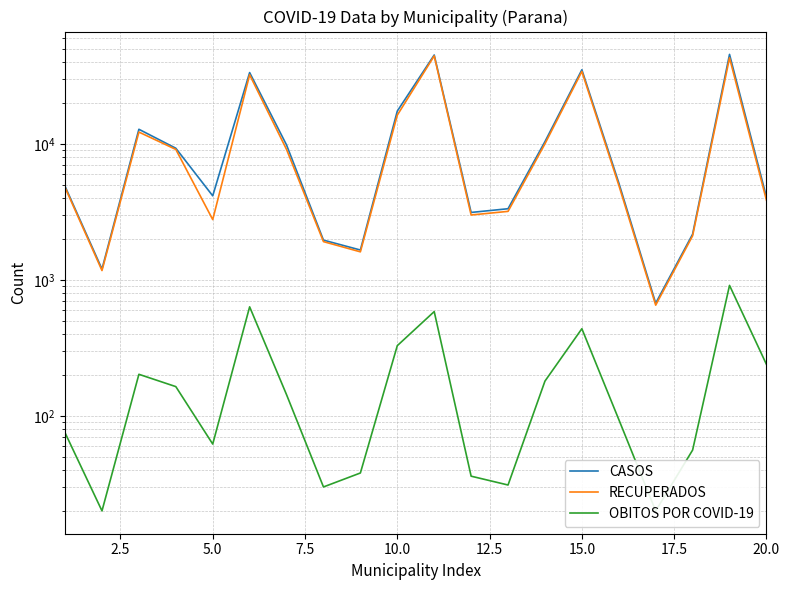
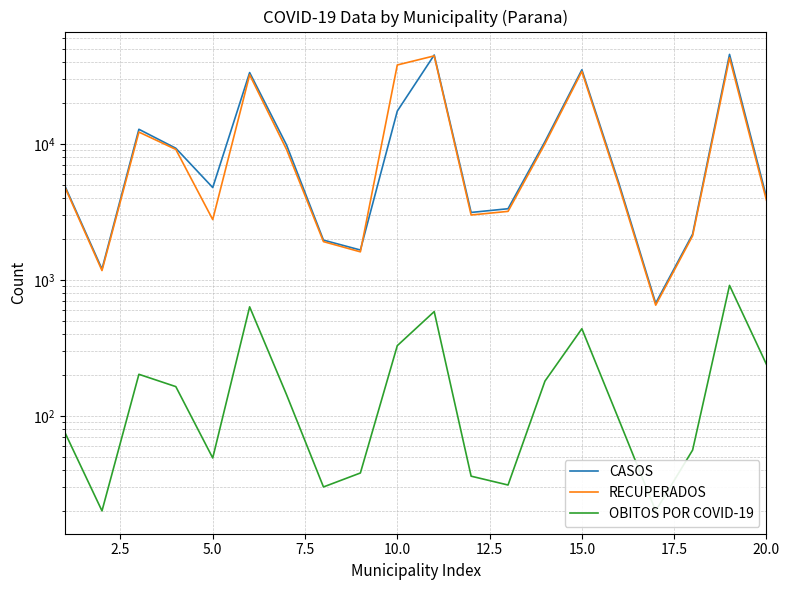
CASOS, 5.0: 4100 -> 4800
OBITOS POR COVID-19, 5.0: 60 -> 49
RECUPERADOS, 10.0: 16000 -> 38000
